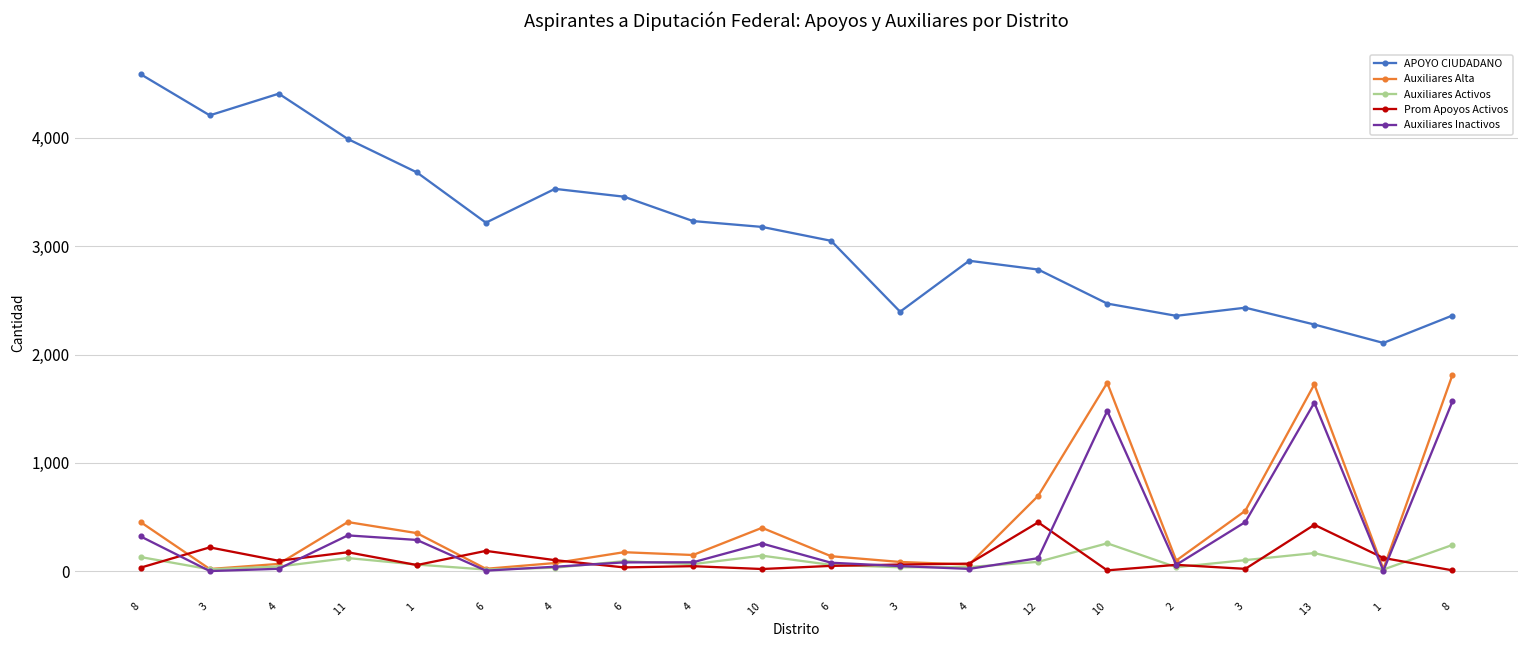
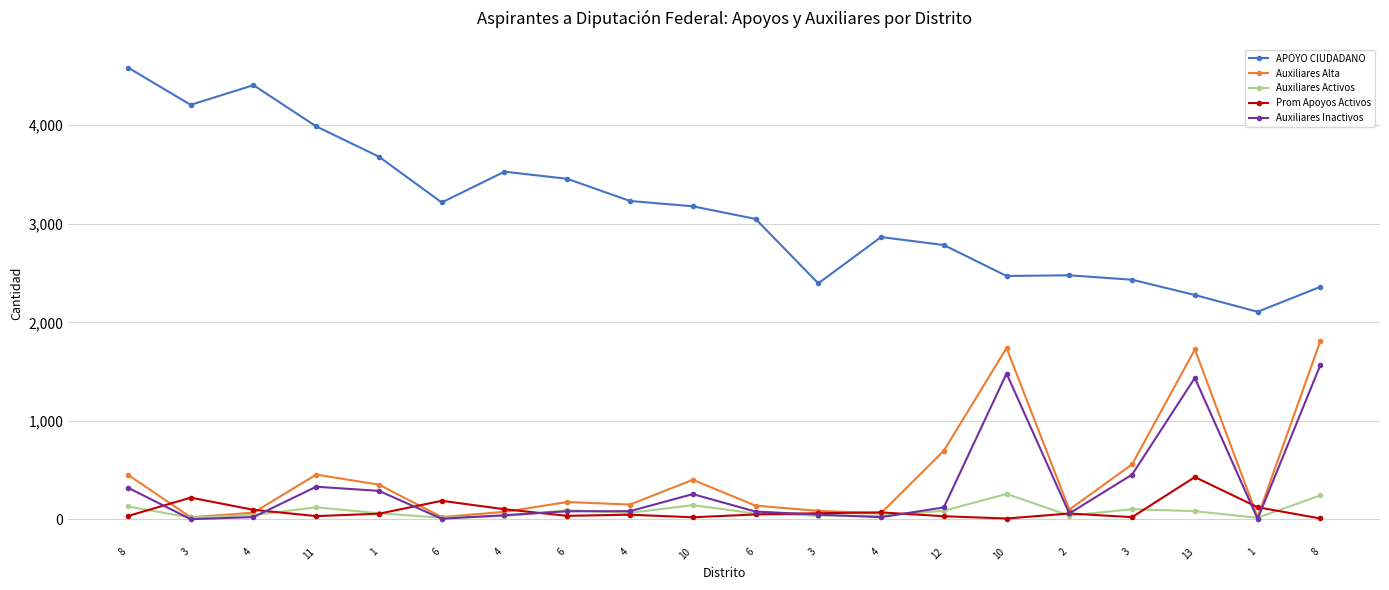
Prom Apoyos Activos, 11: 200 -> 0
Prom Apoyos Activos, 12: 500 -> 0
APOYO CIUDADANO, 2: 2,400 -> 2,500
Auxiliares Activos, 13: 200 -> 100
Auxiliares Inactivos, 13: 1,600 -> 1,400
